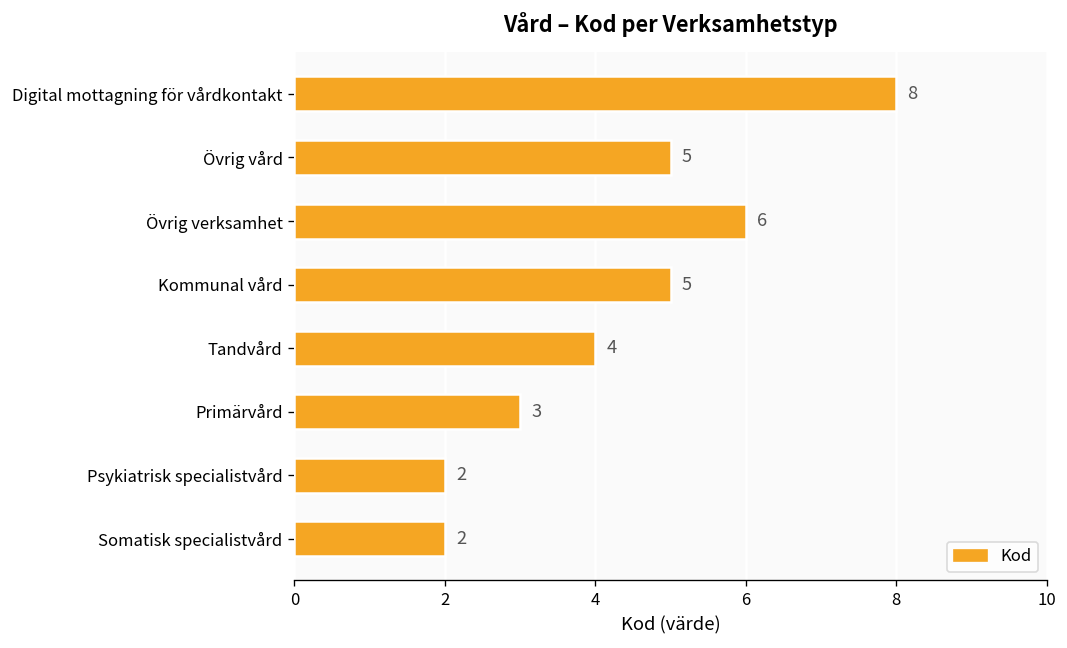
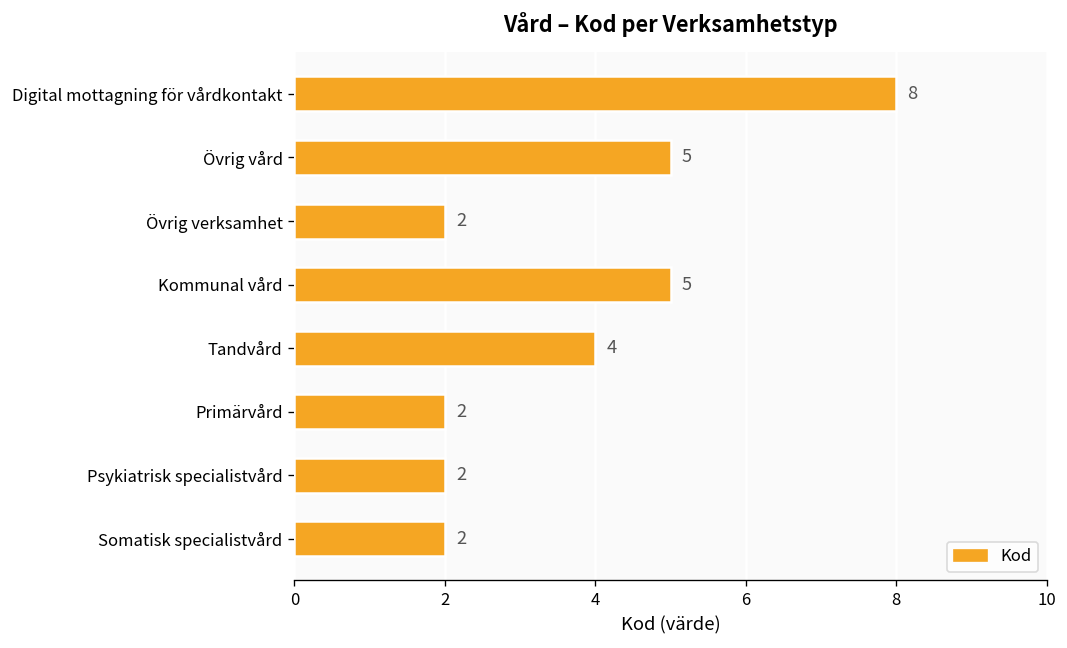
Övrig verksamhet: 6 -> 2
Primärvård: 3 -> 2
